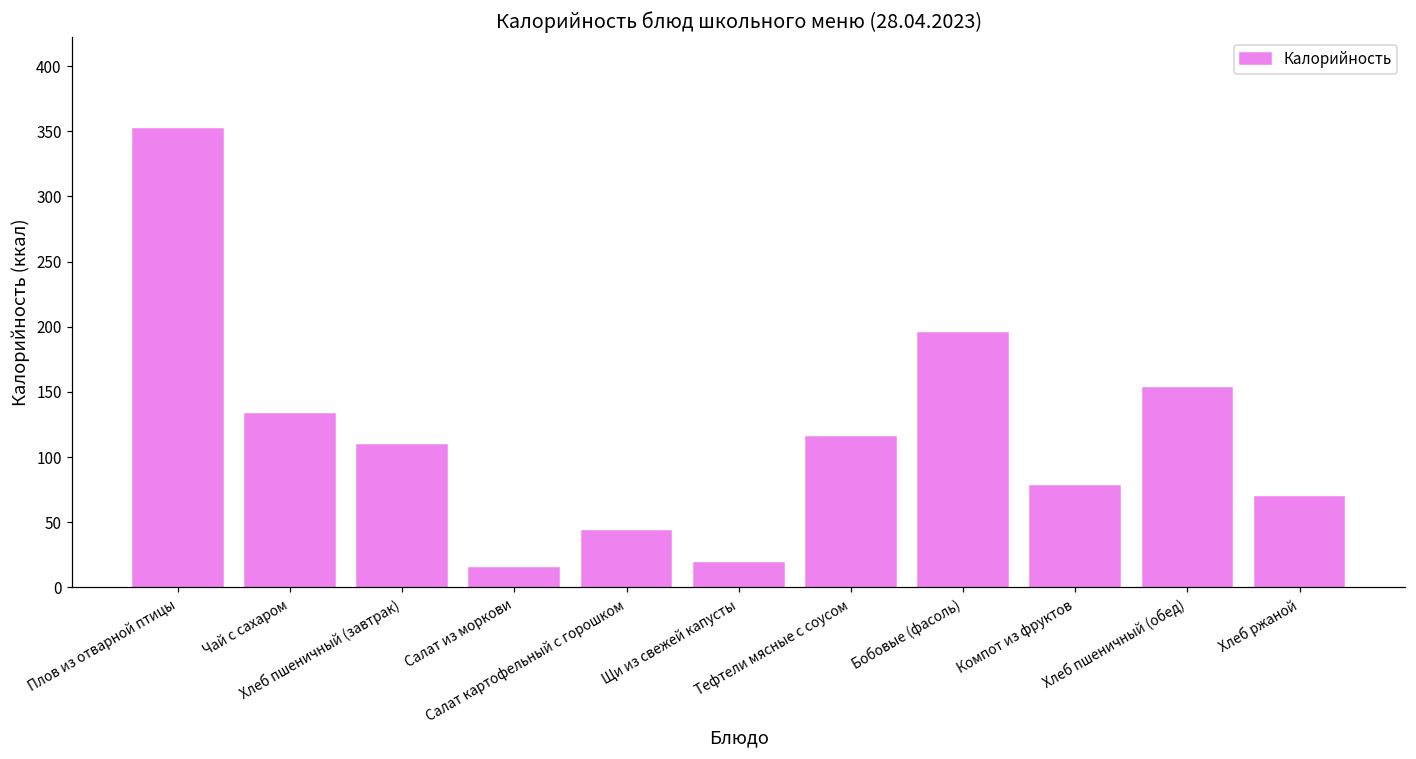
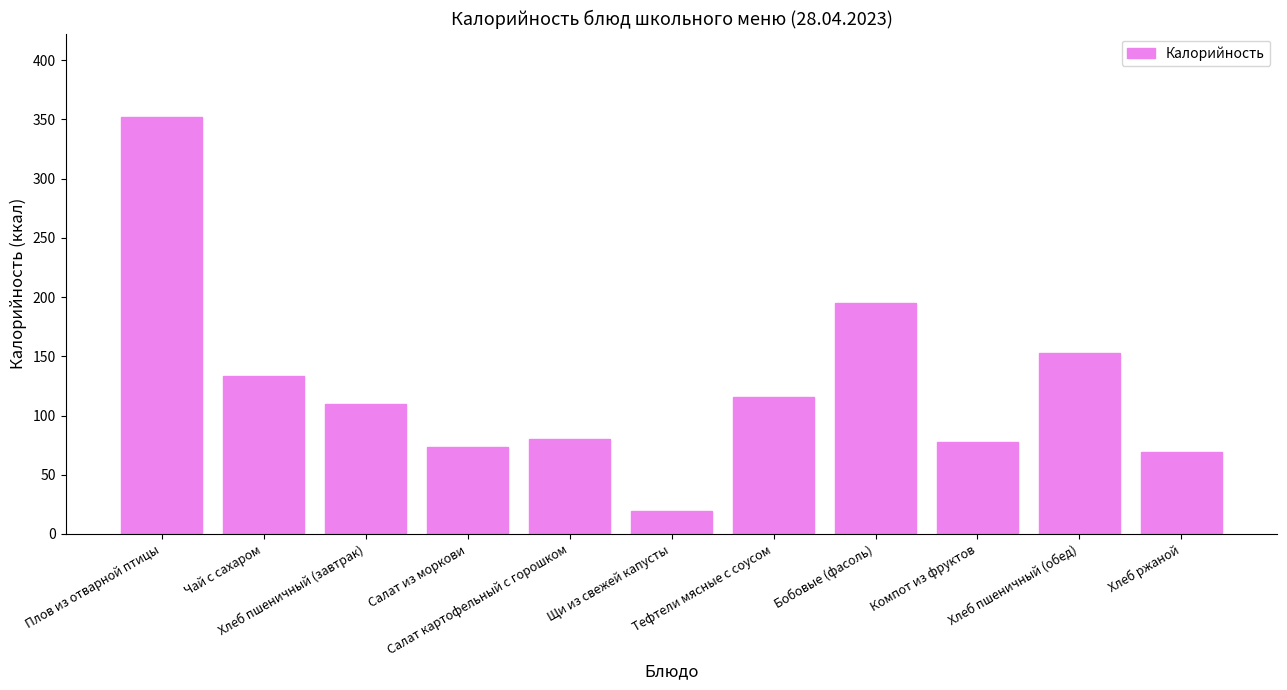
Салат из моркови: 15 -> 73
Салат картофельный с горошком: 43 -> 80
